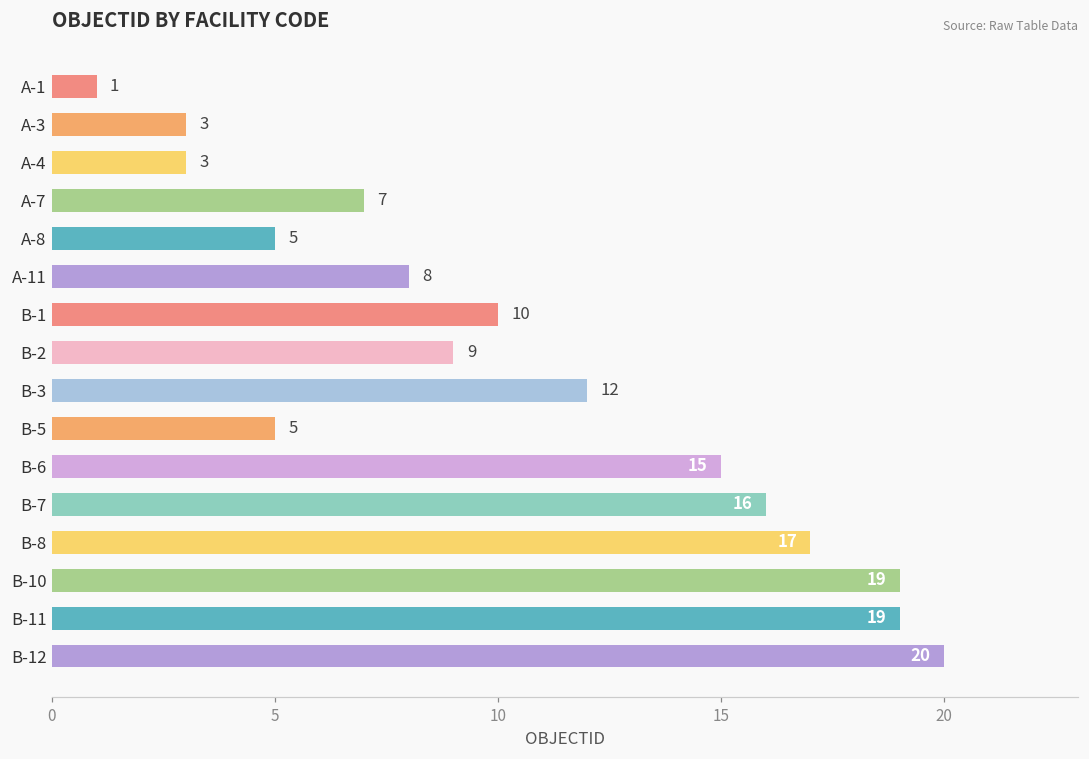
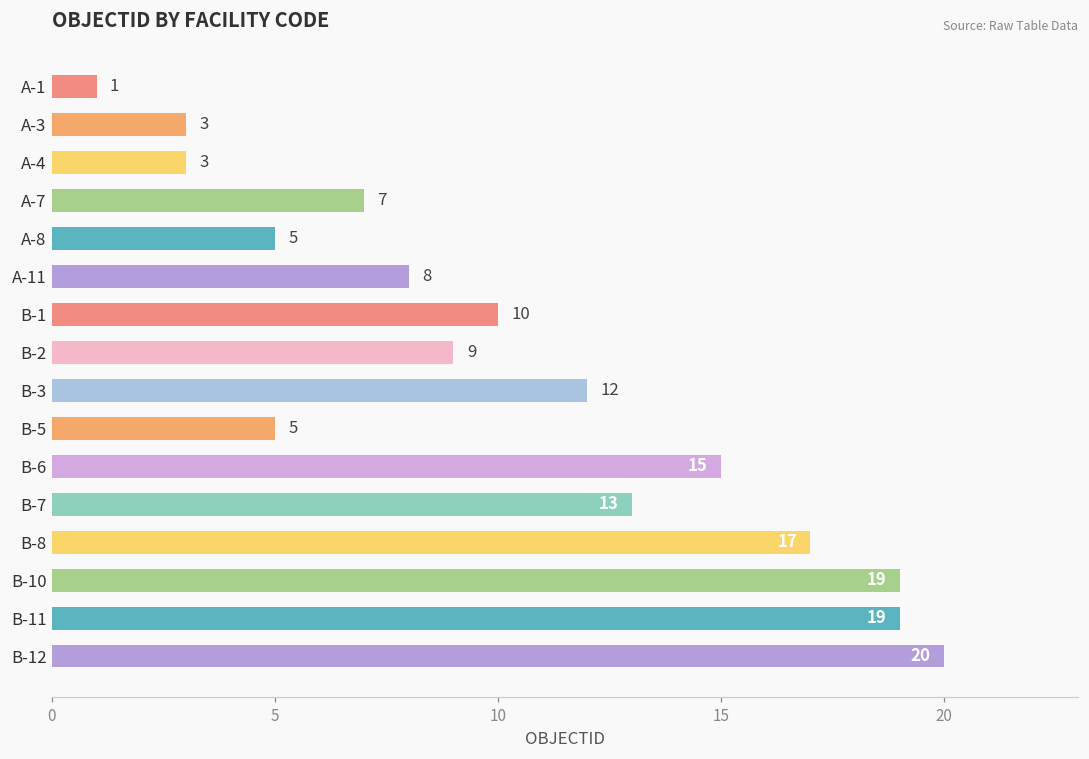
B-7: 16 -> 13
